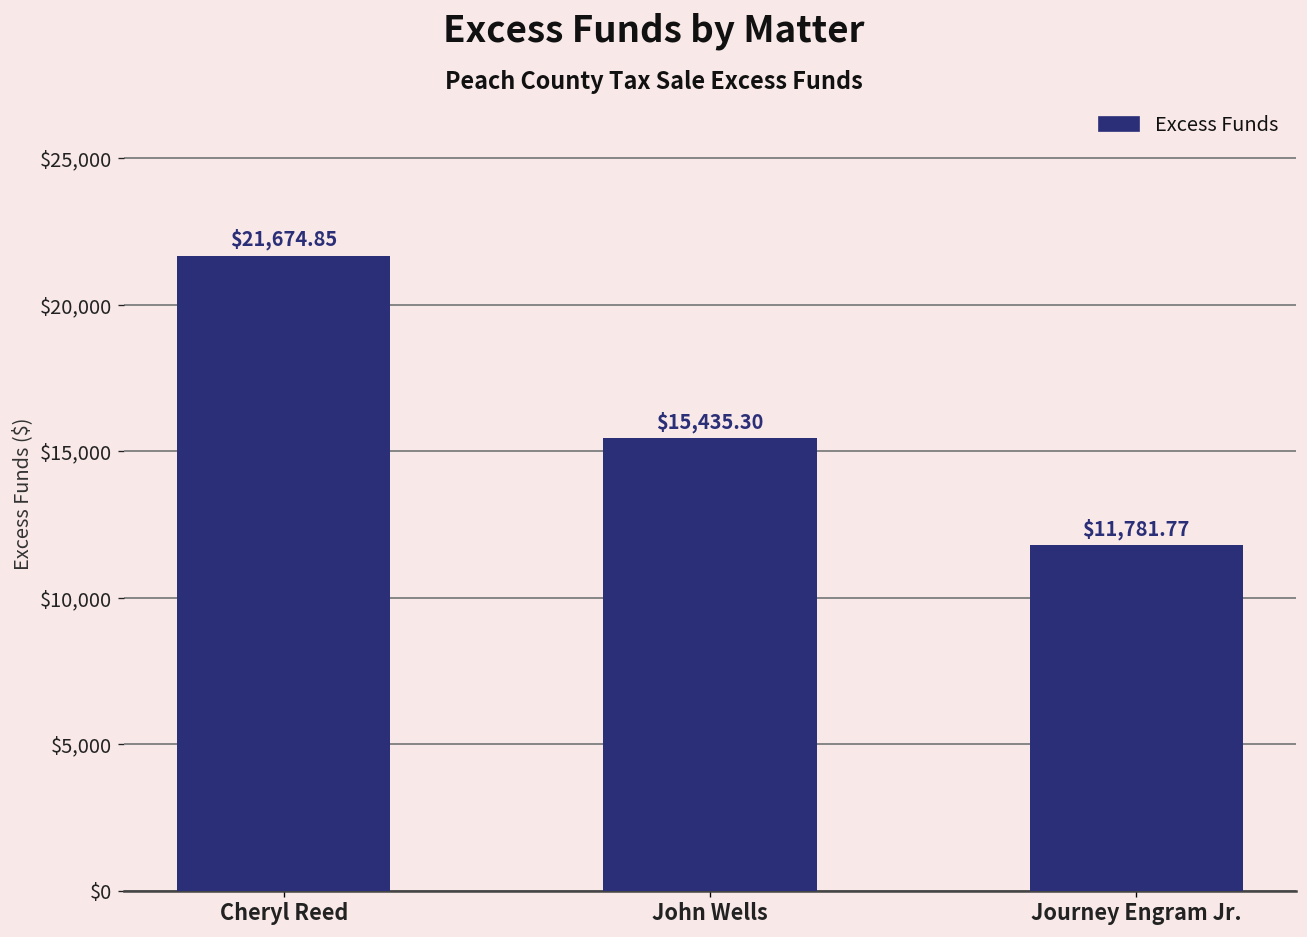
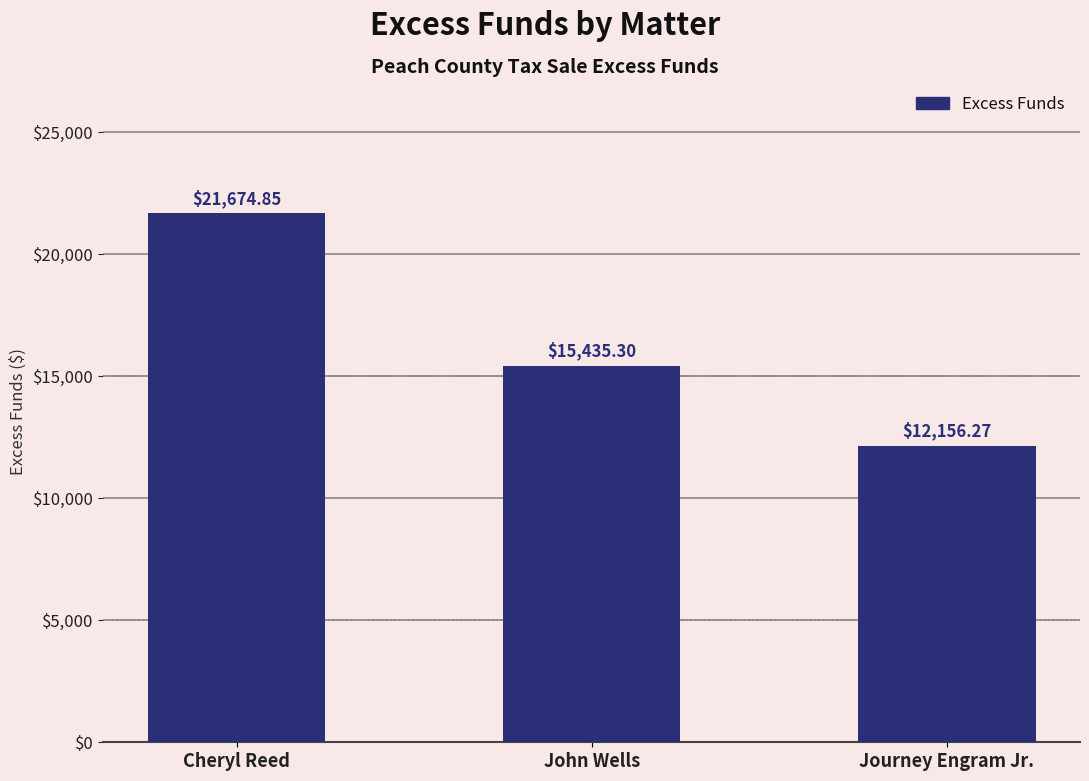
Journey Engram Jr.: $11,781.77 -> $12,156.27
